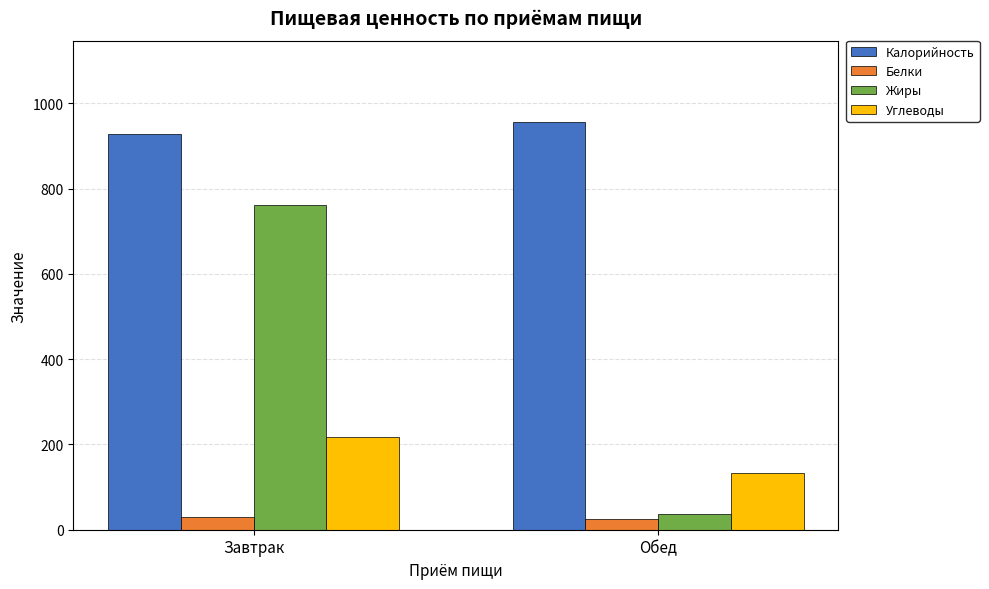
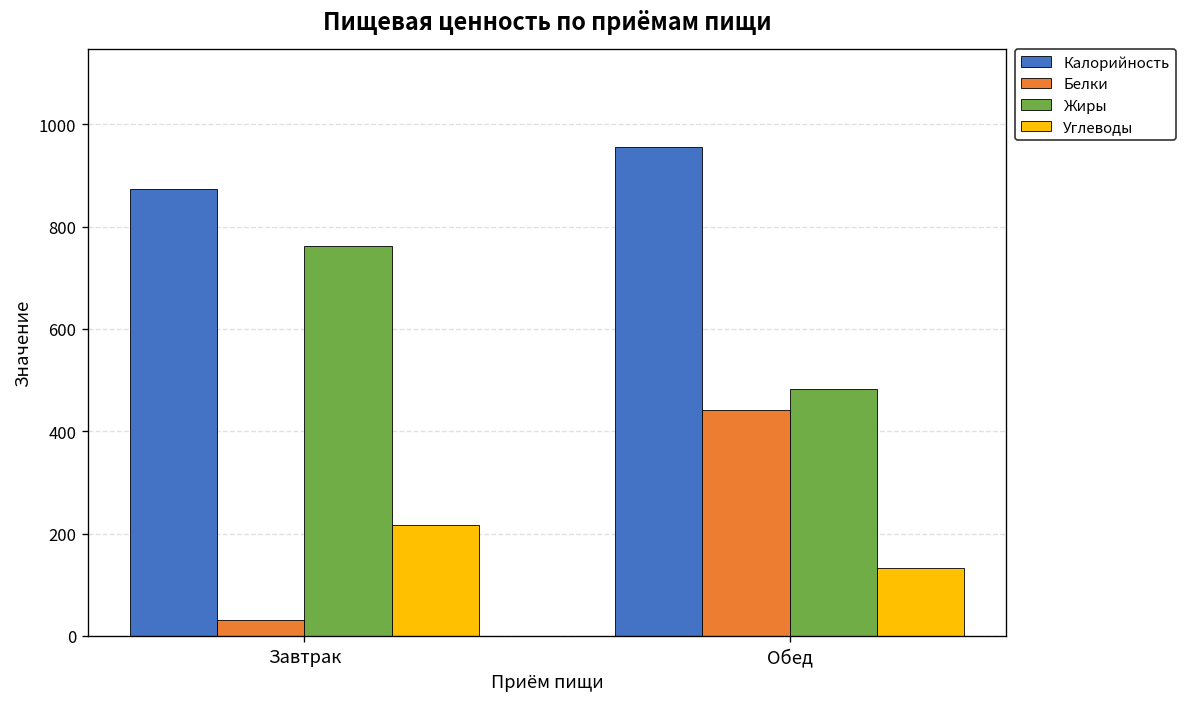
Калорийность, Завтрак: 930 -> 870
Белки, Обед: 30 -> 440
Жиры, Обед: 40 -> 480
